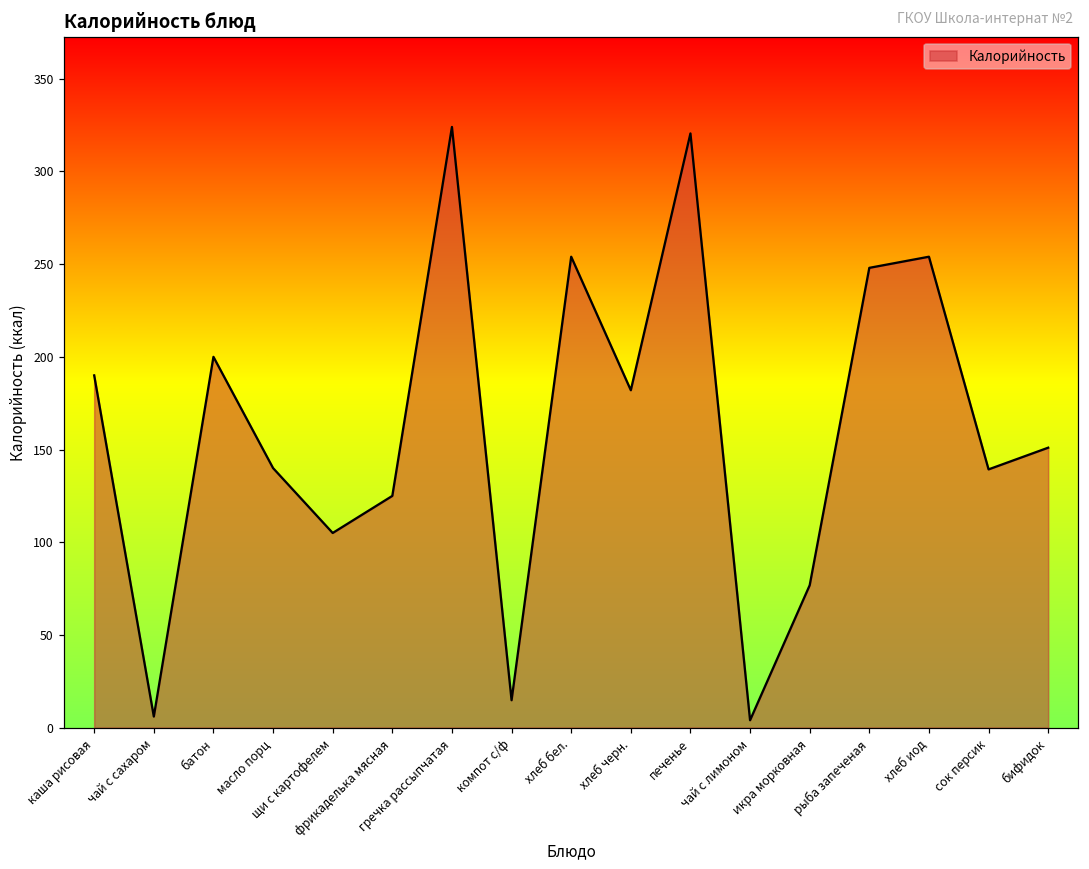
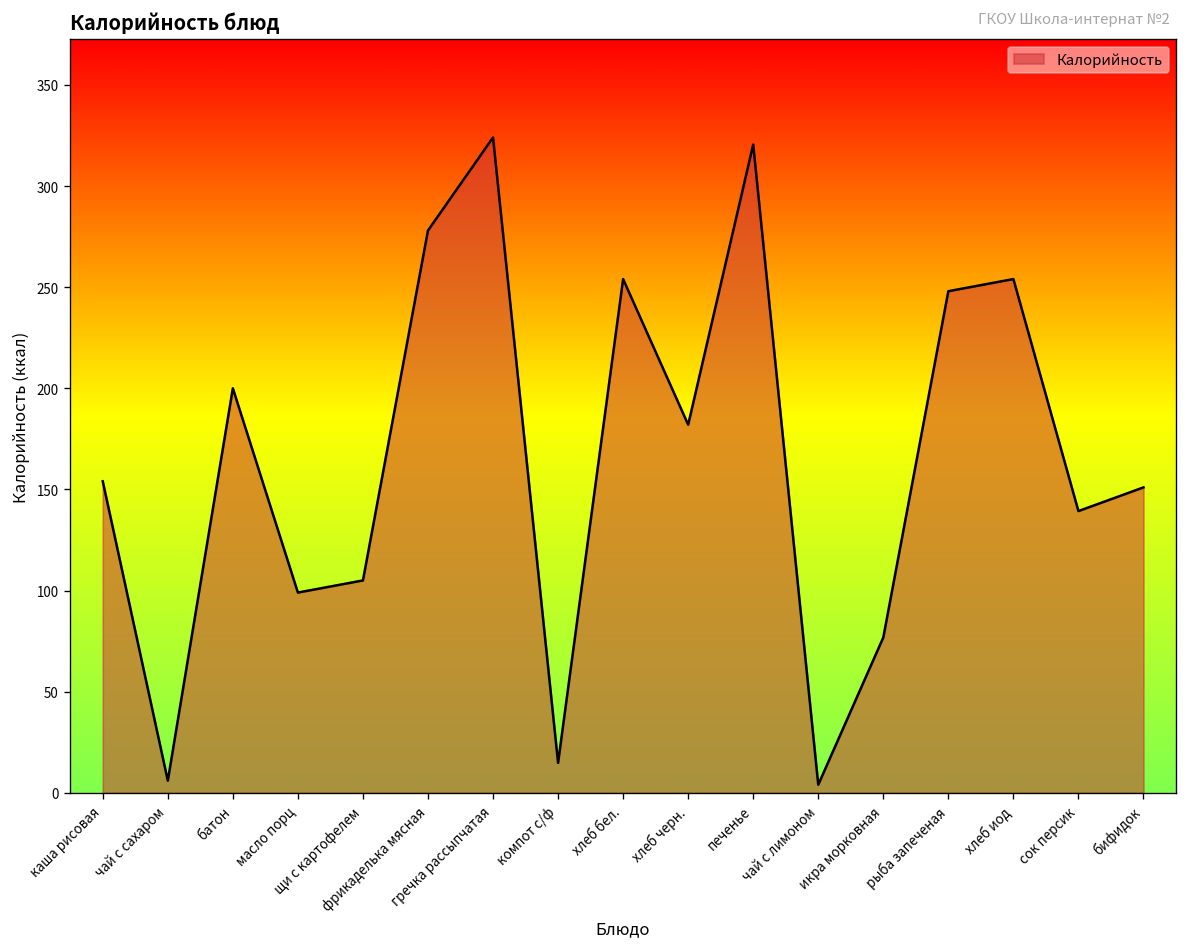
каша рисовая: 190 -> 154
масло порц: 140 -> 99
фрикаделька мясная: 125 -> 278
